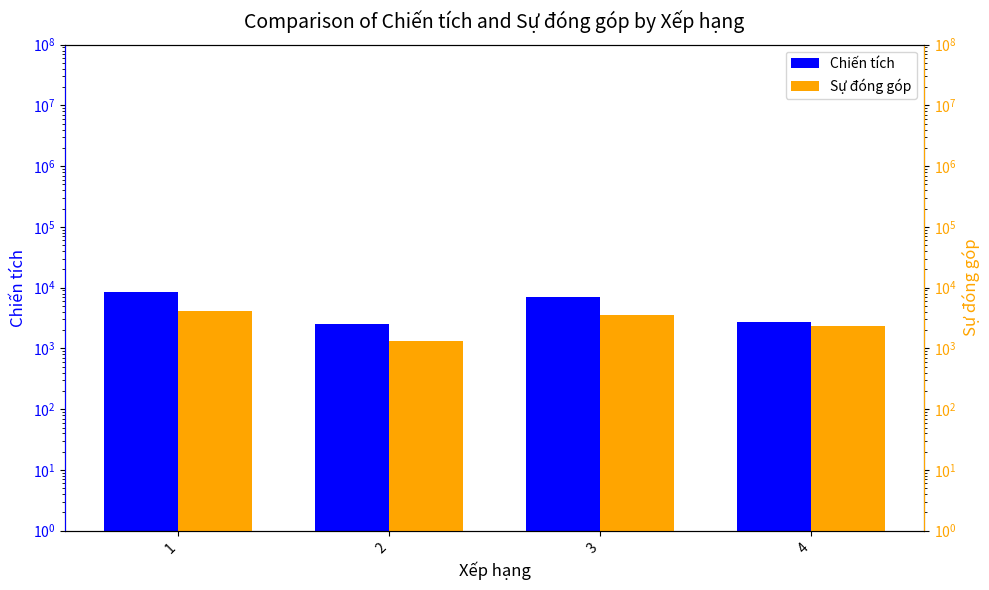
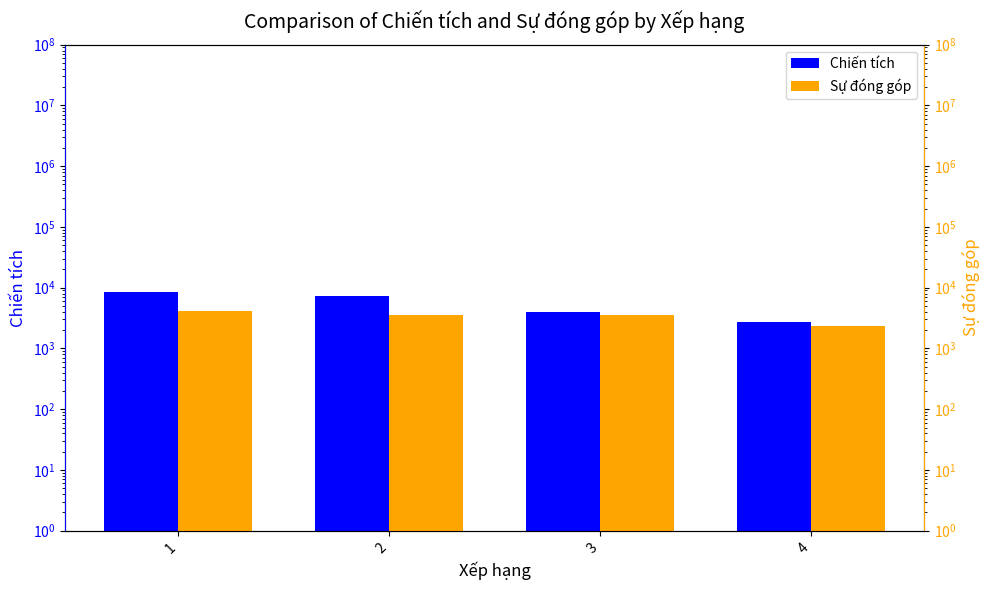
Chiến tích, 2: 2600 -> 7000
Chiến tích, 3: 7000 -> 4000
Sự đóng góp, 2: 1300 -> 4000
